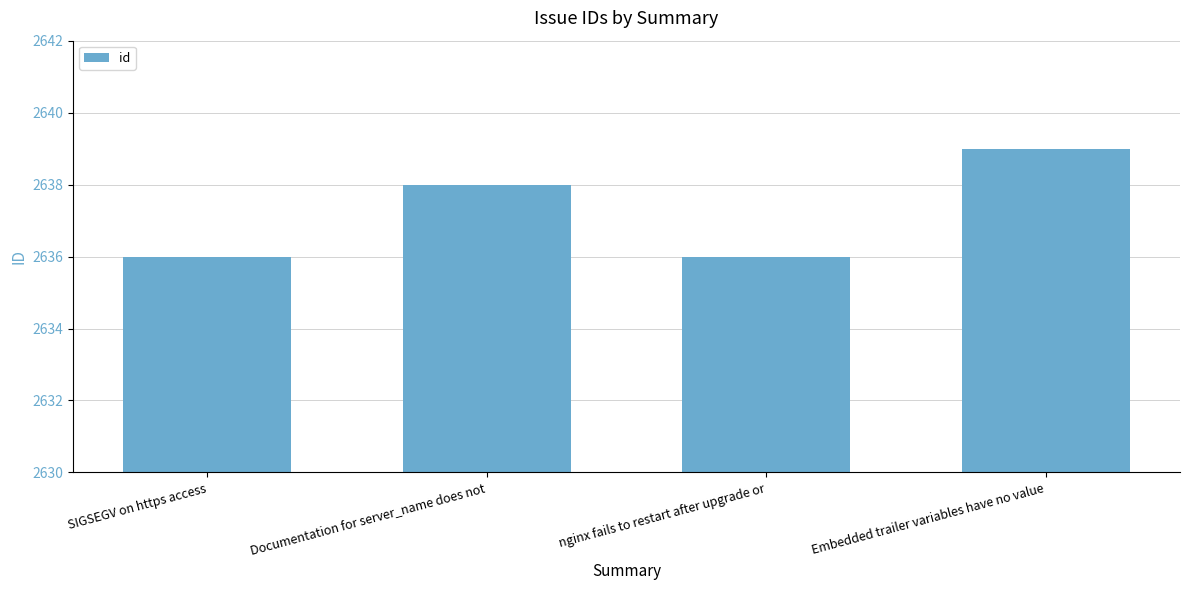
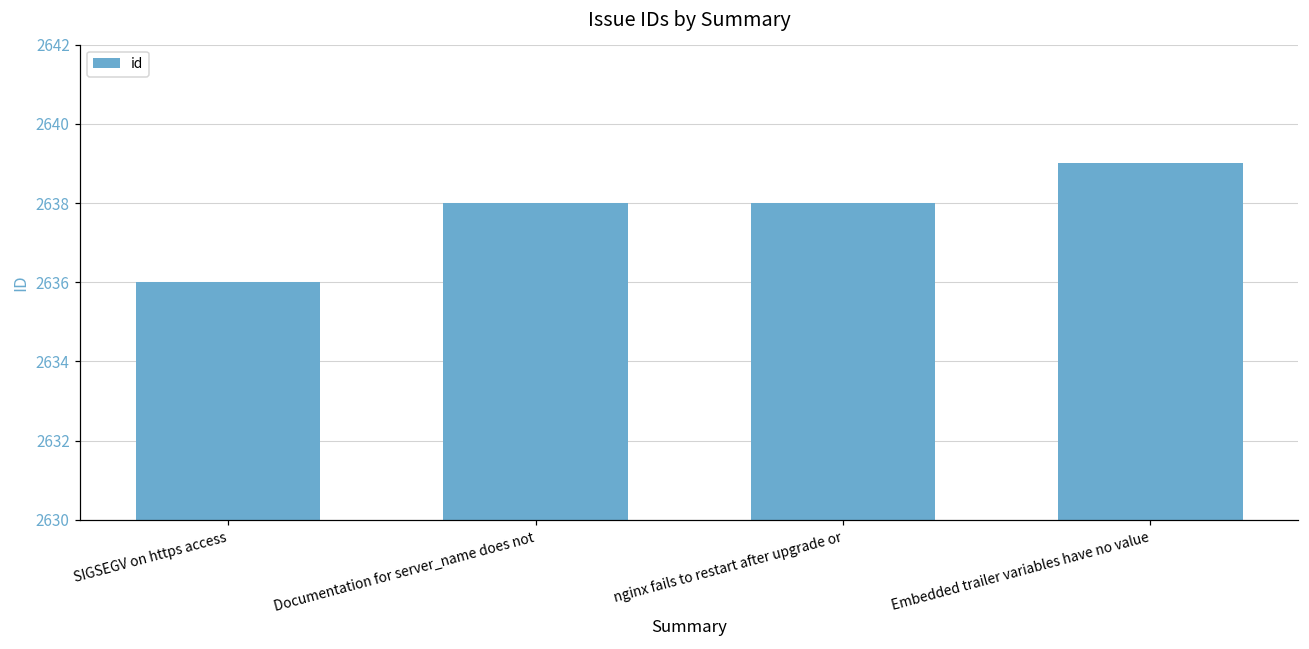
nginx fails to restart after upgrade or: 2636 -> 2638
